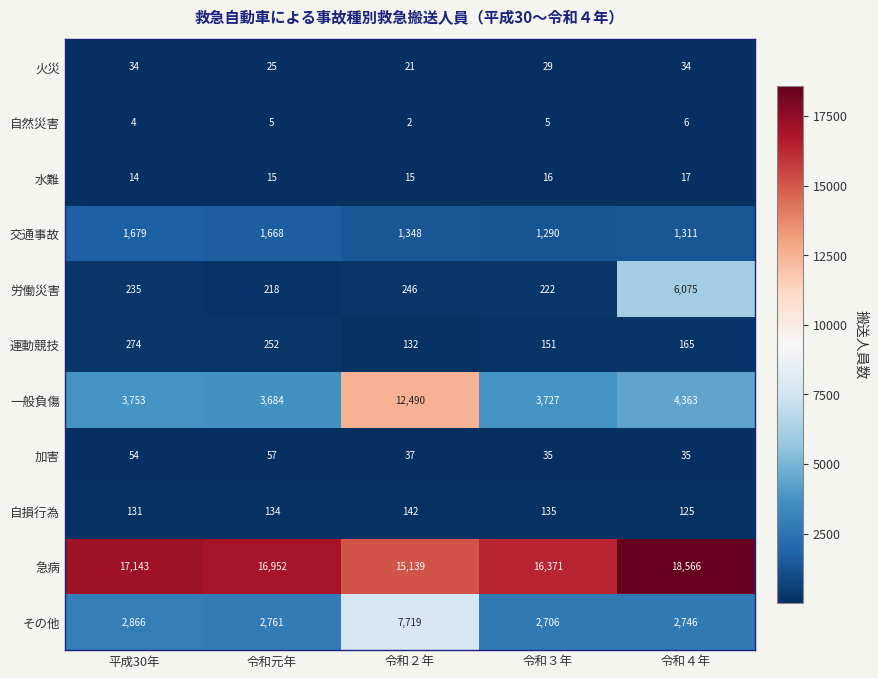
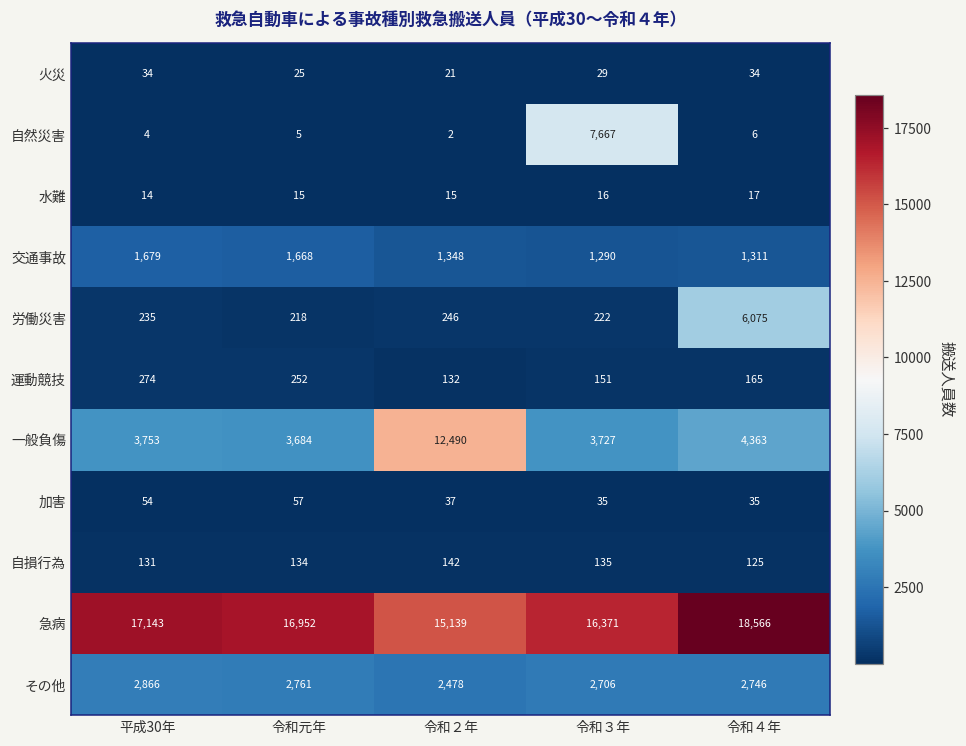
自然災害, 令和３年: 5 -> 7,667
その他, 令和２年: 7,719 -> 2,478
